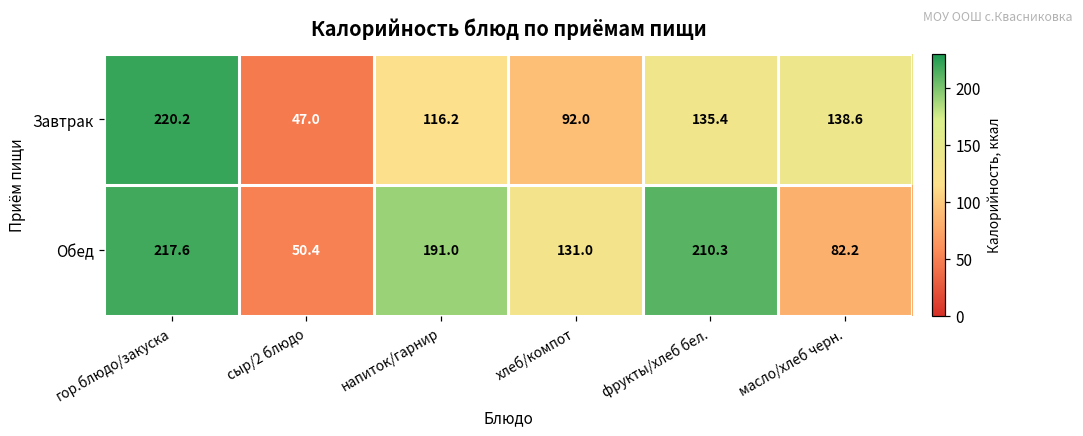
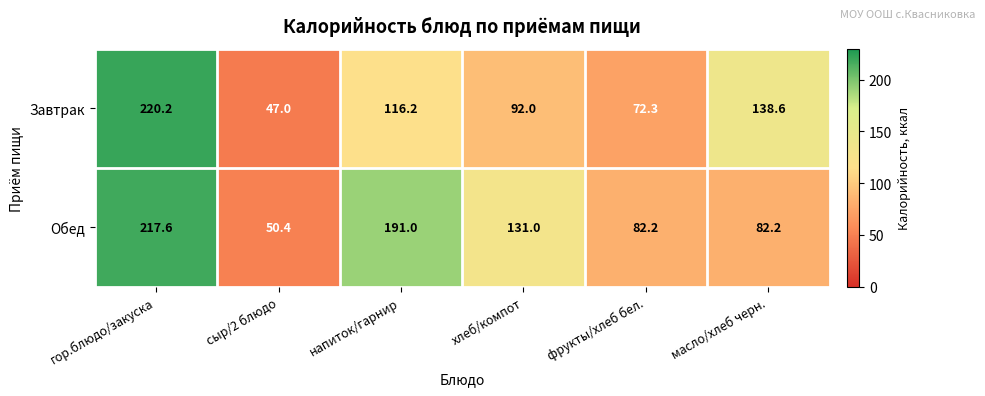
Завтрак, фрукты/хлеб бел.: 135.4 -> 72.3
Обед, фрукты/хлеб бел.: 210.3 -> 82.2
